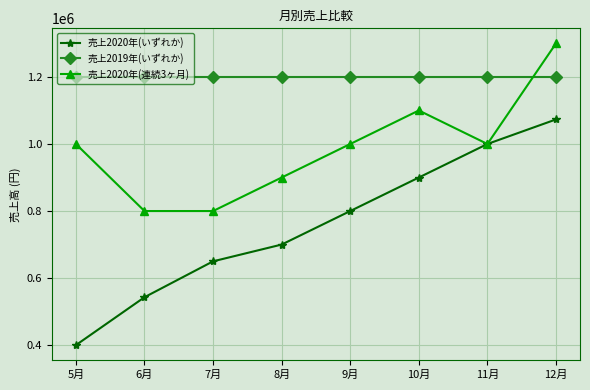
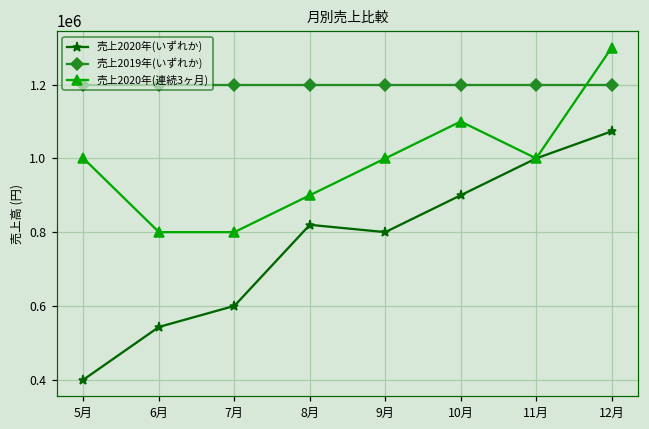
売上2020年(いずれか), 7月: 650000 -> 600000
売上2020年(いずれか), 8月: 700000 -> 820000
